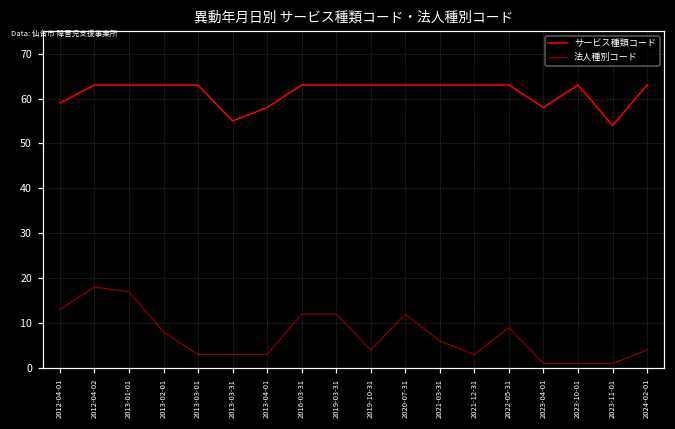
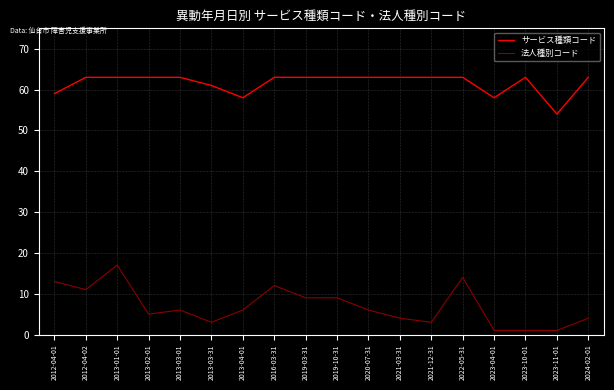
法人種別コード, 2012-04-02: 18 -> 11
法人種別コード, 2013-02-01: 8 -> 5
法人種別コード, 2013-03-01: 3 -> 6
サービス種類コード, 2013-03-31: 55 -> 61
法人種別コード, 2013-04-01: 3 -> 6
法人種別コード, 2019-03-31: 12 -> 9
法人種別コード, 2019-10-31: 4 -> 9
法人種別コード, 2020-07-31: 12 -> 6
法人種別コード, 2021-03-31: 6 -> 4
法人種別コード, 2022-05-31: 9 -> 14
